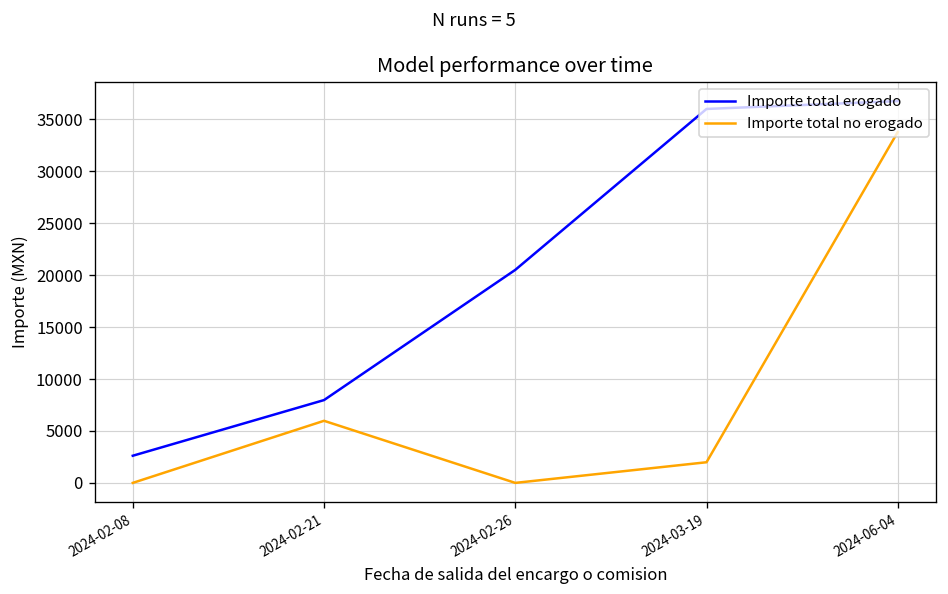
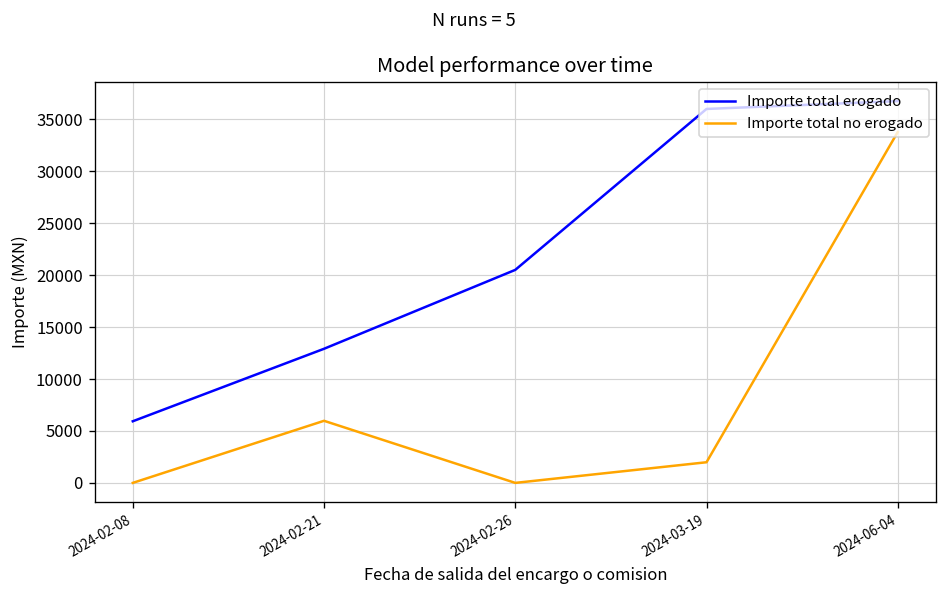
Importe total erogado, 2024-02-08: 3000 -> 6000
Importe total erogado, 2024-02-21: 8000 -> 13000
